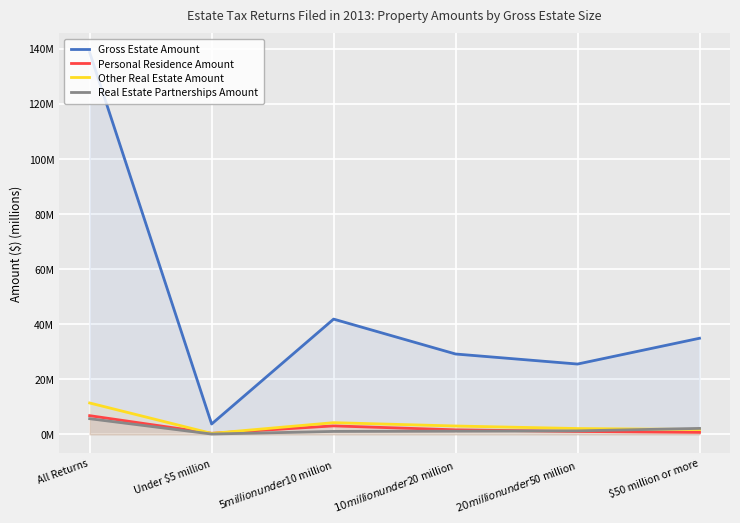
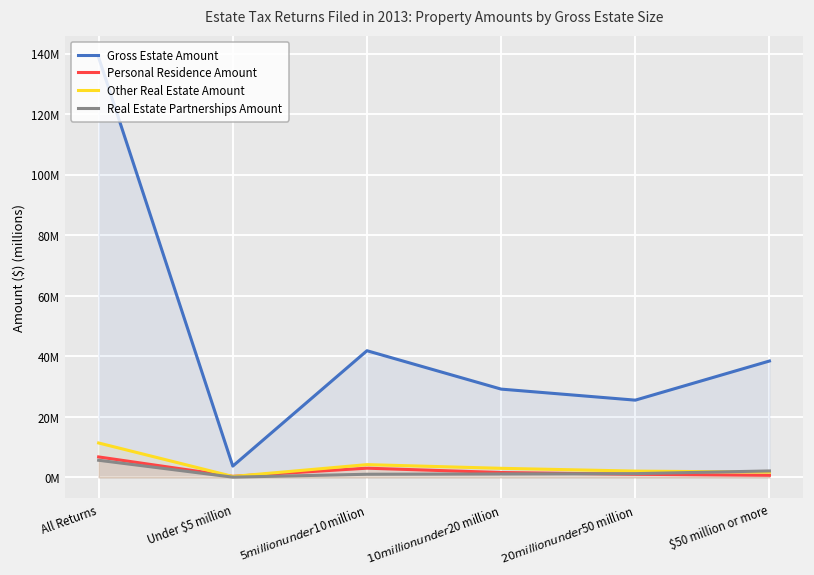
Gross Estate Amount, $50 million or more: 35000000 -> 38000000
